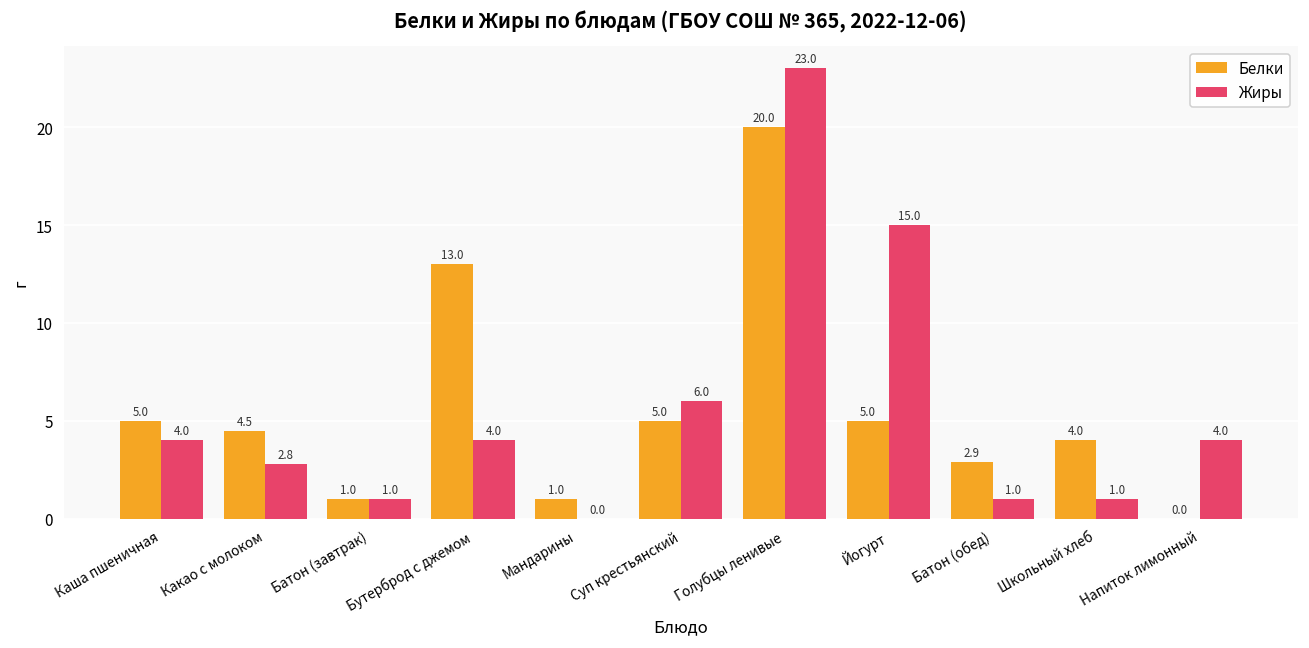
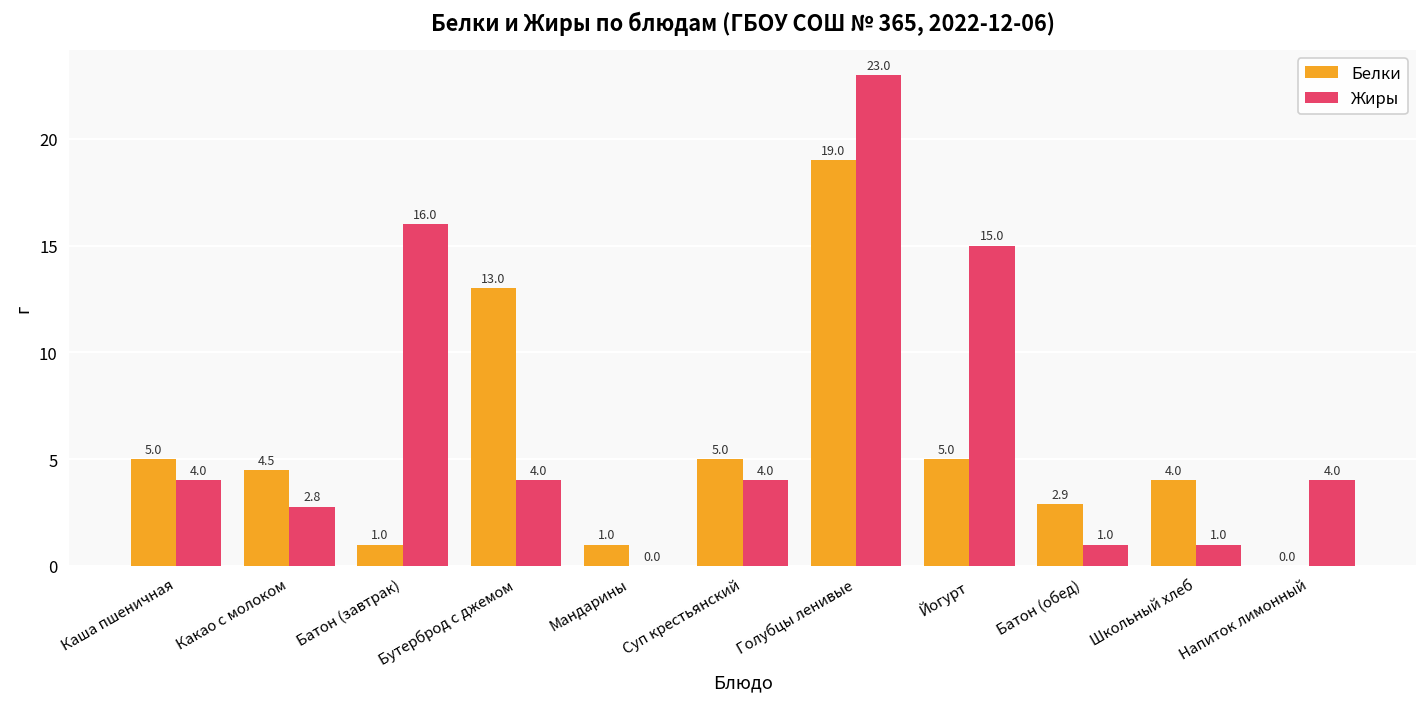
Жиры, Батон (завтрак): 1.0 -> 16.0
Жиры, Суп крестьянский: 6.0 -> 4.0
Белки, Голубцы ленивые: 20.0 -> 19.0
